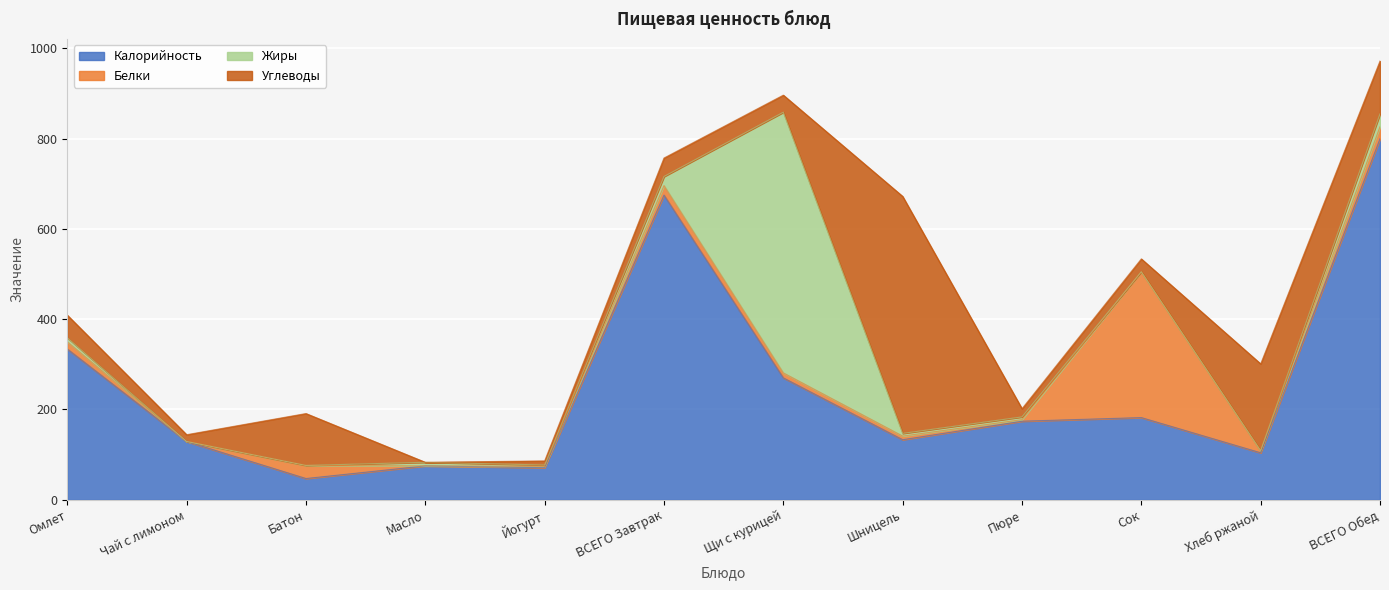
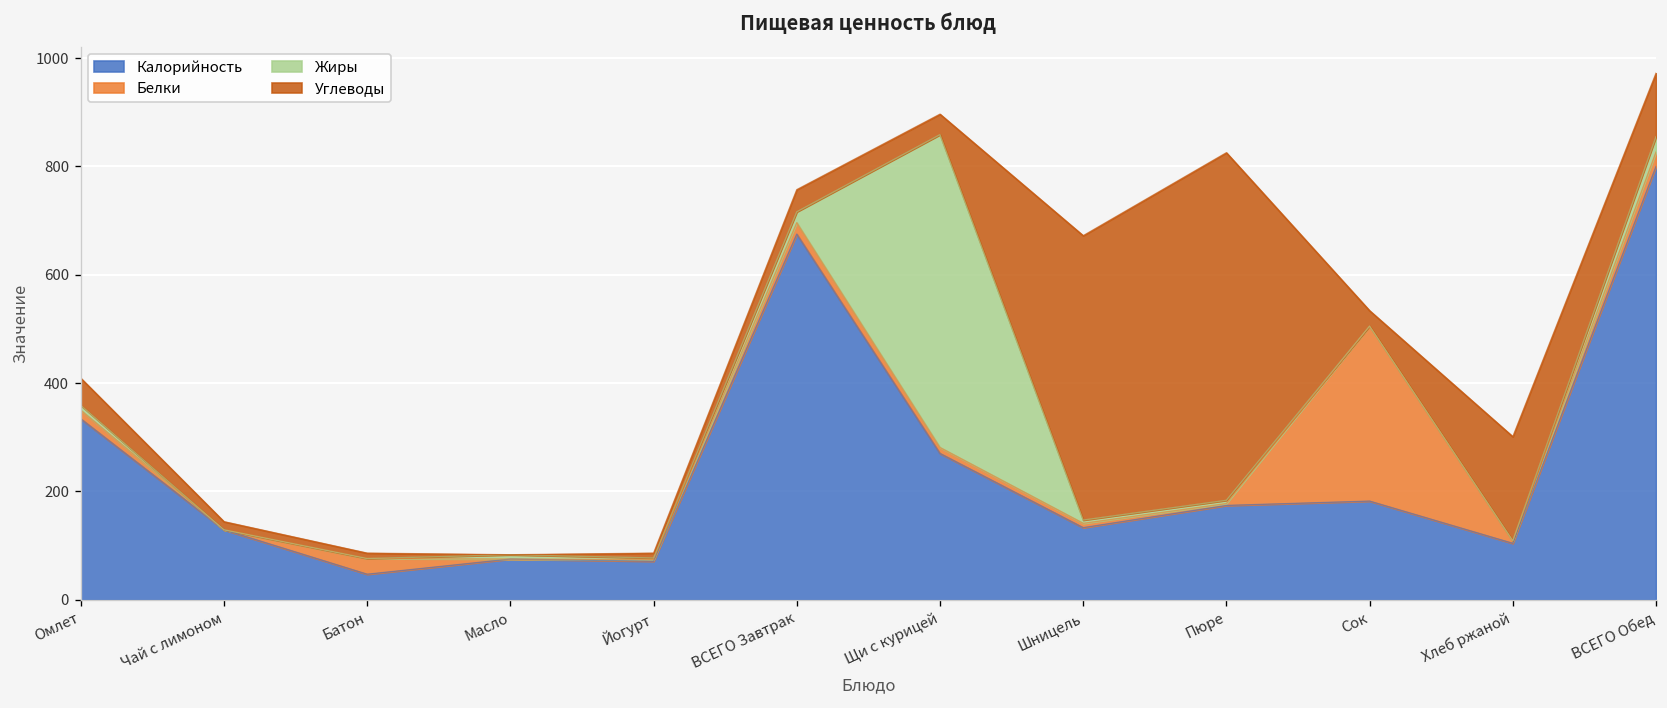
Углеводы, Батон: 120 -> 10
Углеводы, Пюре: 20 -> 640
